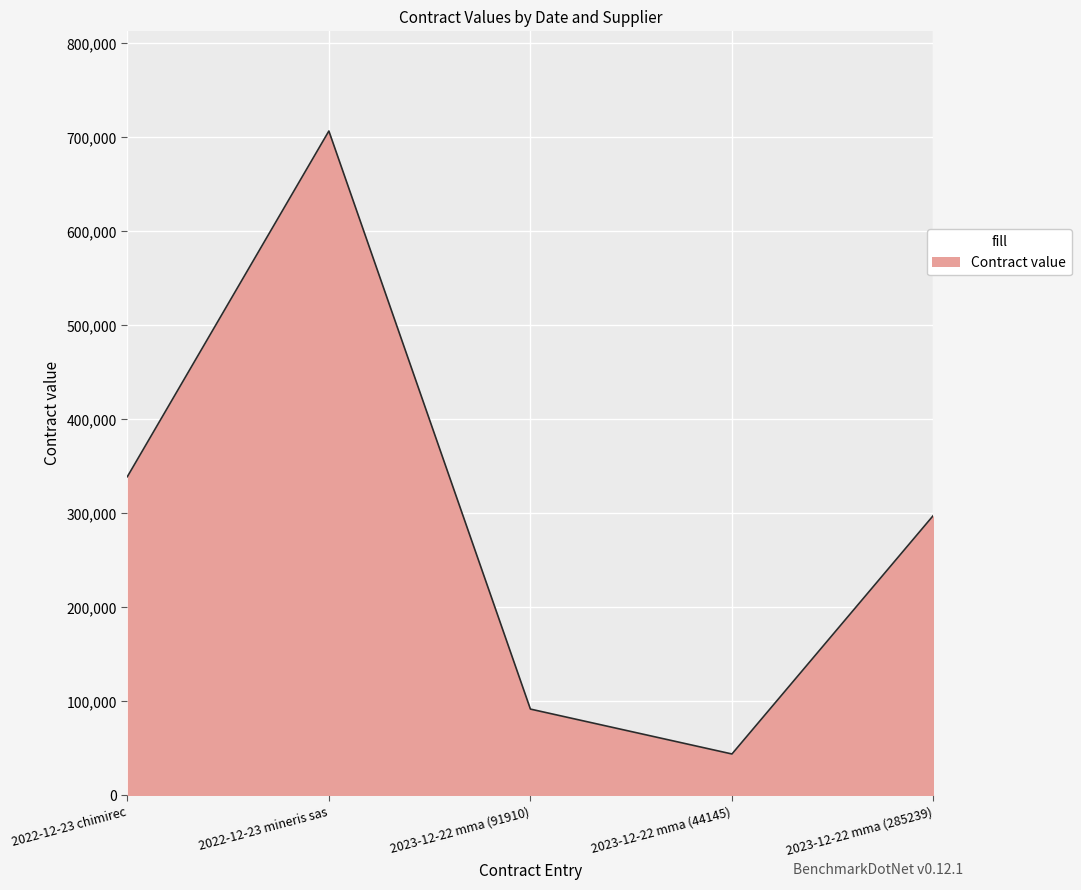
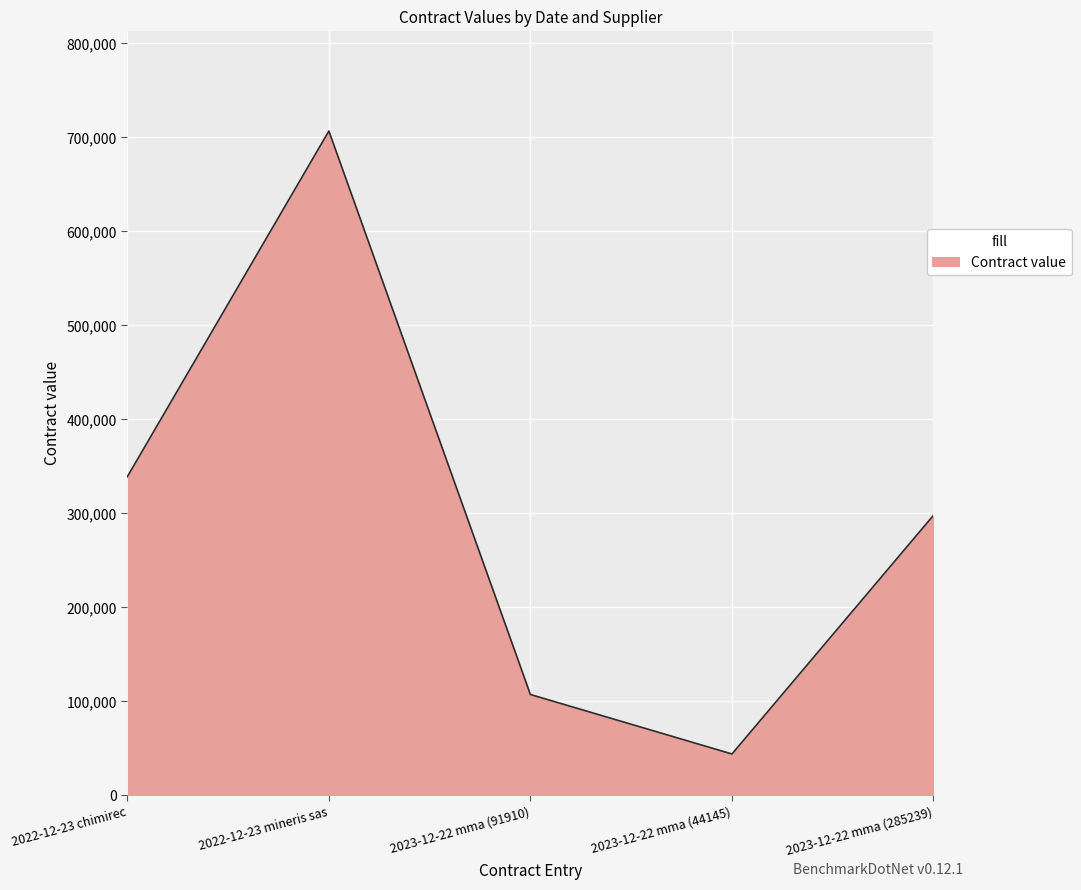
2023-12-22 mma (91910): 90,000 -> 110,000
